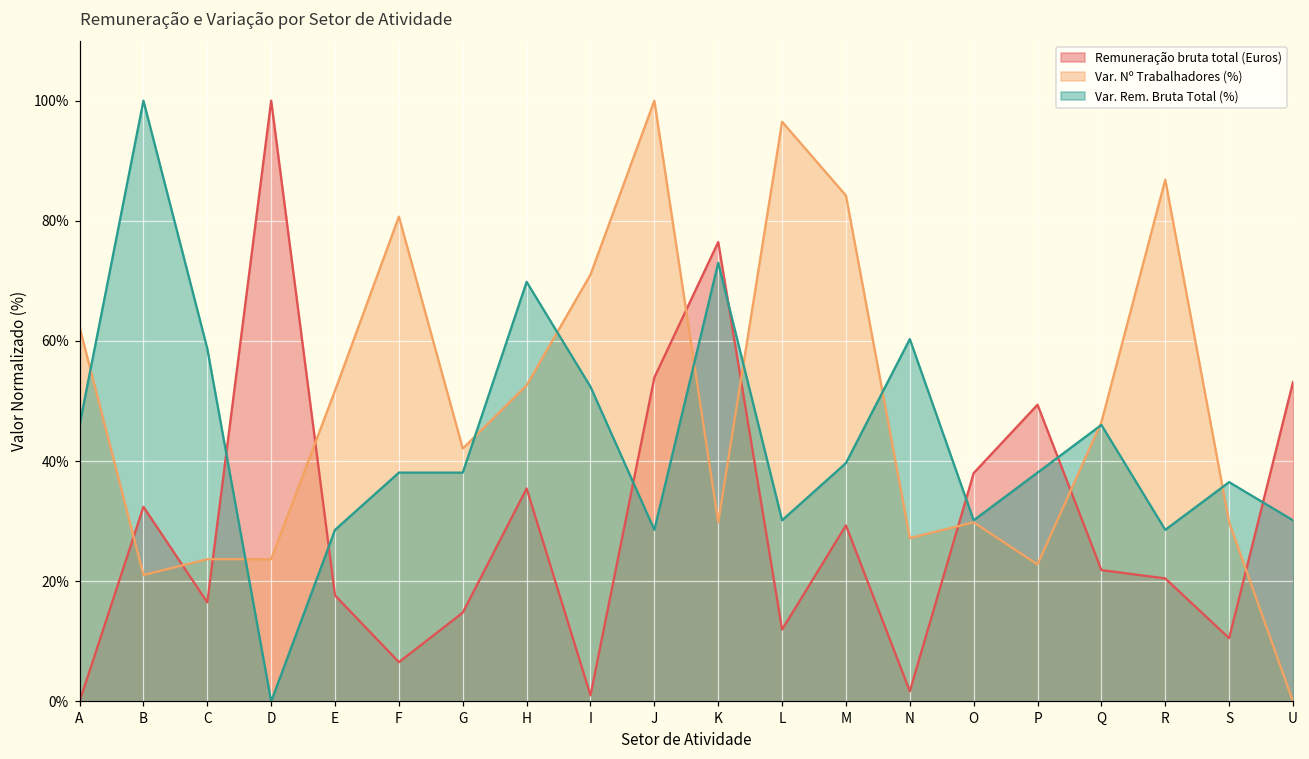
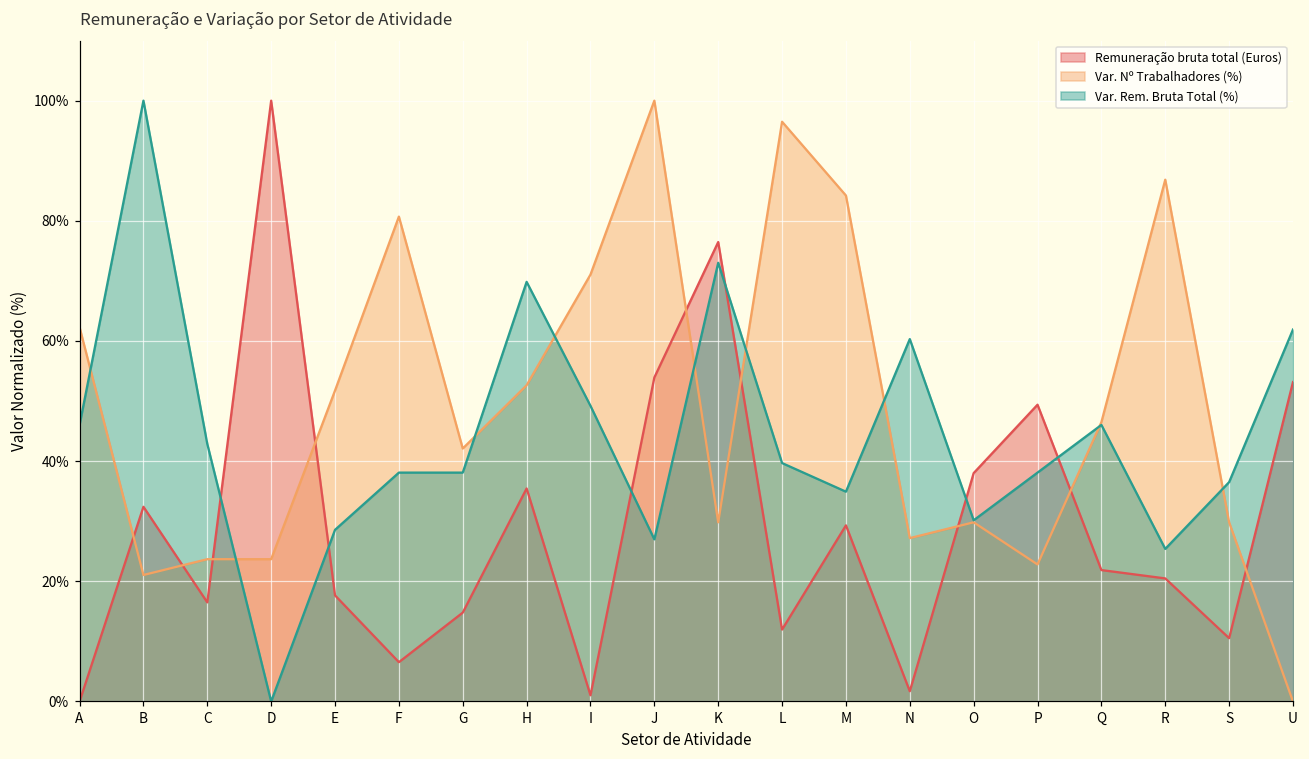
Var. Rem. Bruta Total (%), C: 59% -> 43%
Var. Rem. Bruta Total (%), I: 52% -> 49%
Var. Rem. Bruta Total (%), J: 29% -> 27%
Var. Rem. Bruta Total (%), L: 30% -> 40%
Var. Rem. Bruta Total (%), M: 40% -> 35%
Var. Rem. Bruta Total (%), R: 29% -> 25%
Var. Rem. Bruta Total (%), U: 30% -> 62%
